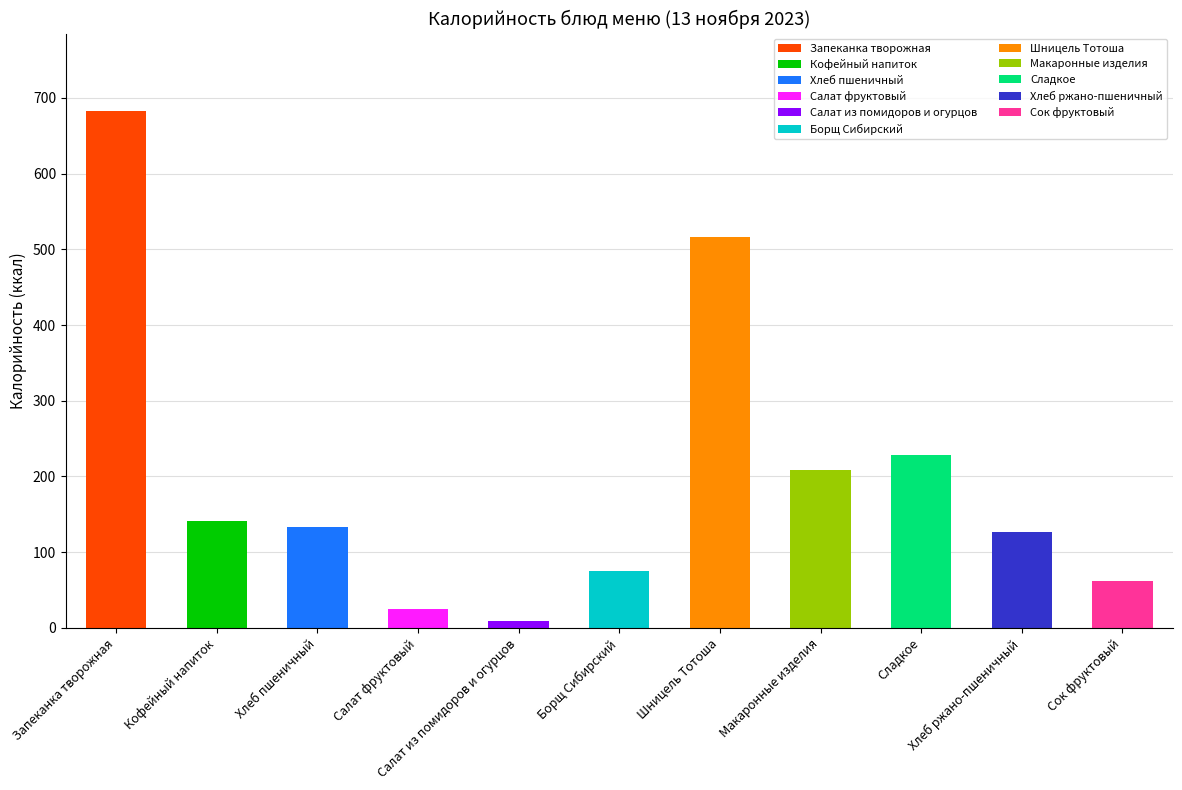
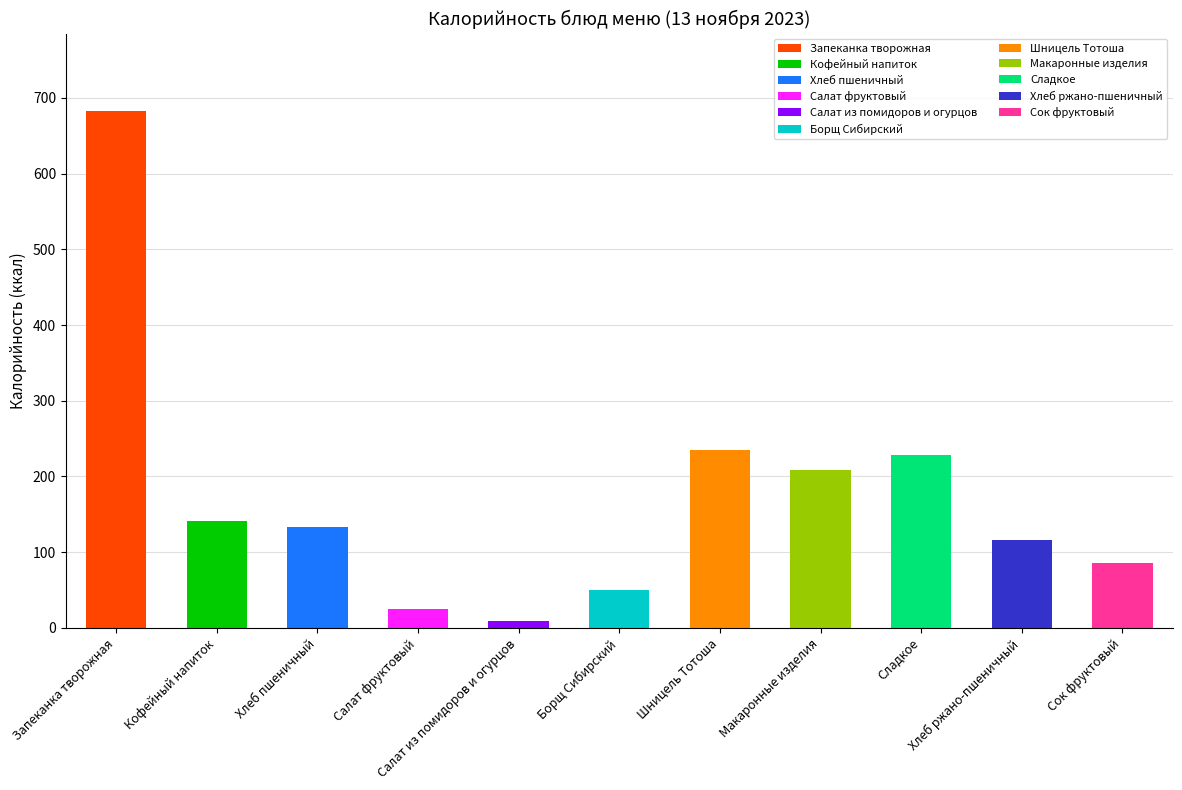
Борщ Сибирский: 70 -> 50
Шницель Тотоша: 520 -> 240
Хлеб ржано-пшеничный: 130 -> 120
Сок фруктовый: 60 -> 90
